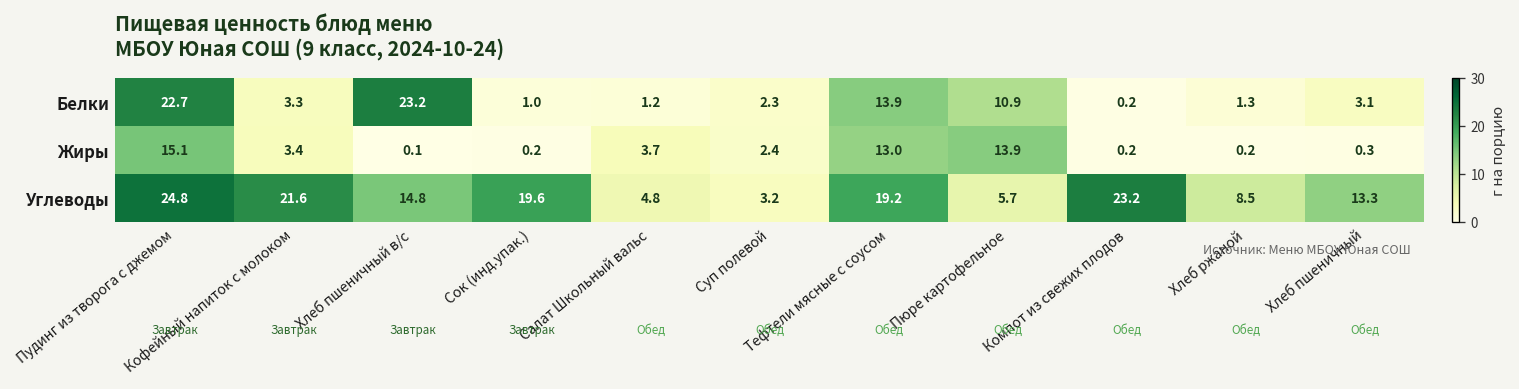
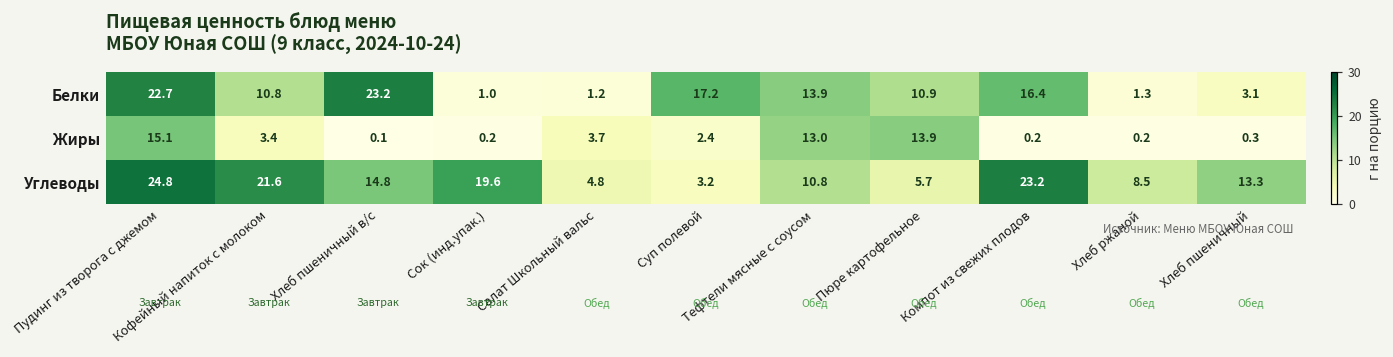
Белки, Кофейный напиток с молоком: 3.3 -> 10.8
Белки, Суп полевой: 2.3 -> 17.2
Белки, Компот из свежих плодов: 0.2 -> 16.4
Углеводы, Тефтели мясные с соусом: 19.2 -> 10.8
